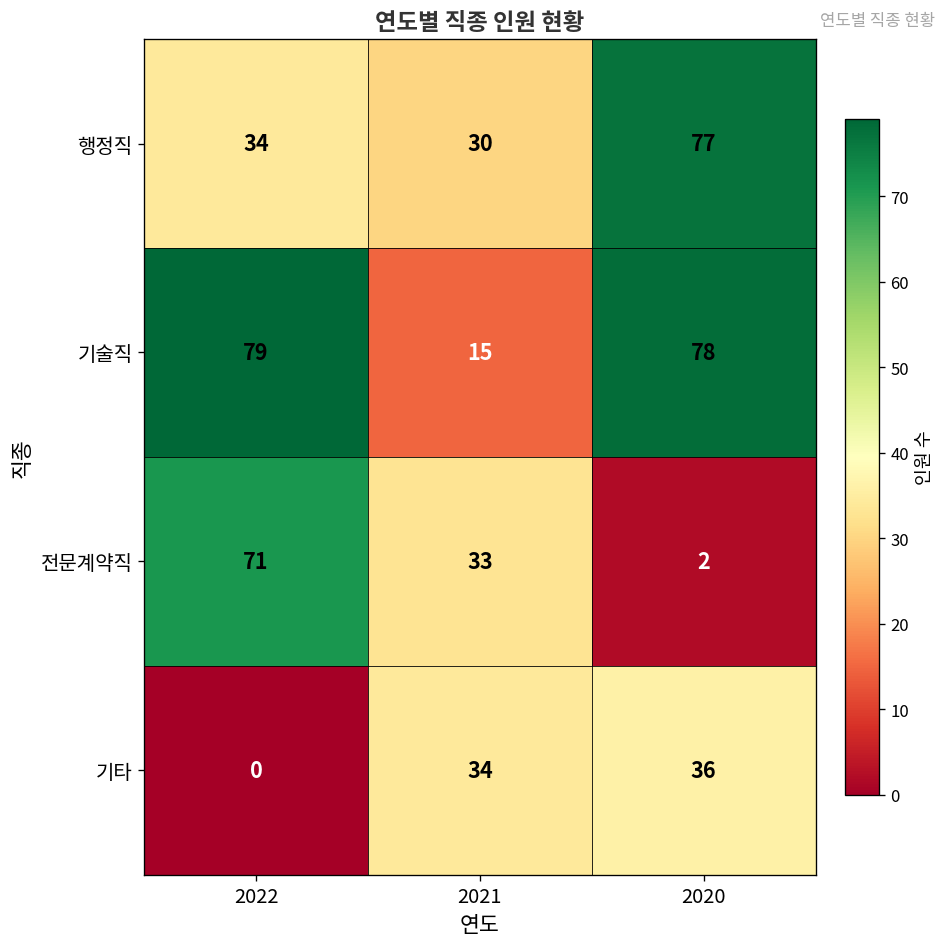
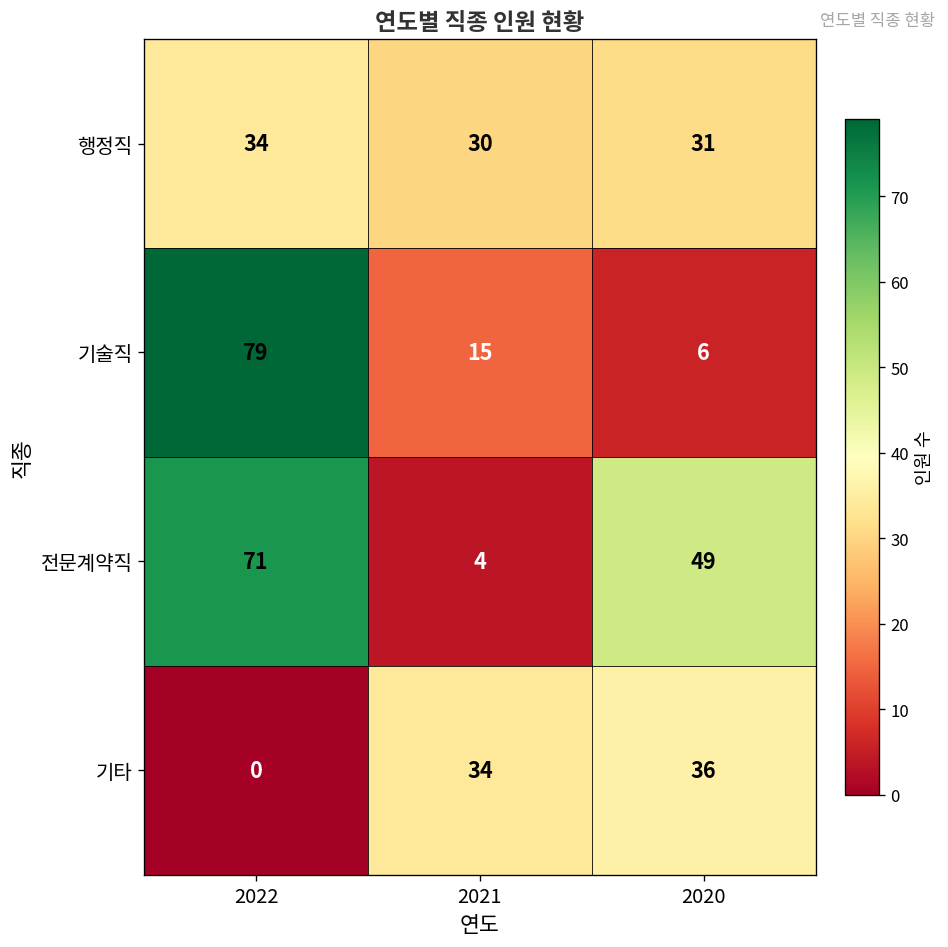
행정직, 2020: 77 -> 31
기술직, 2020: 78 -> 6
전문계약직, 2021: 33 -> 4
전문계약직, 2020: 2 -> 49
